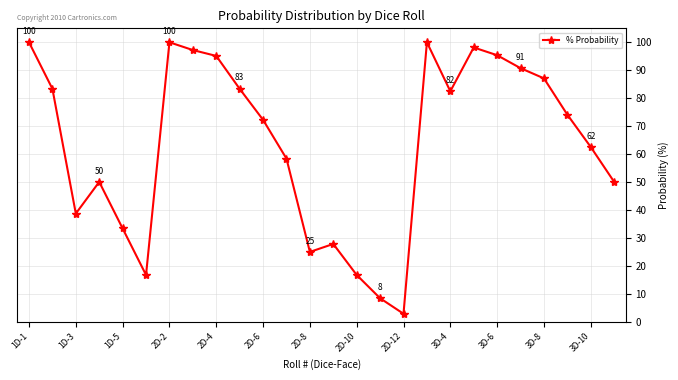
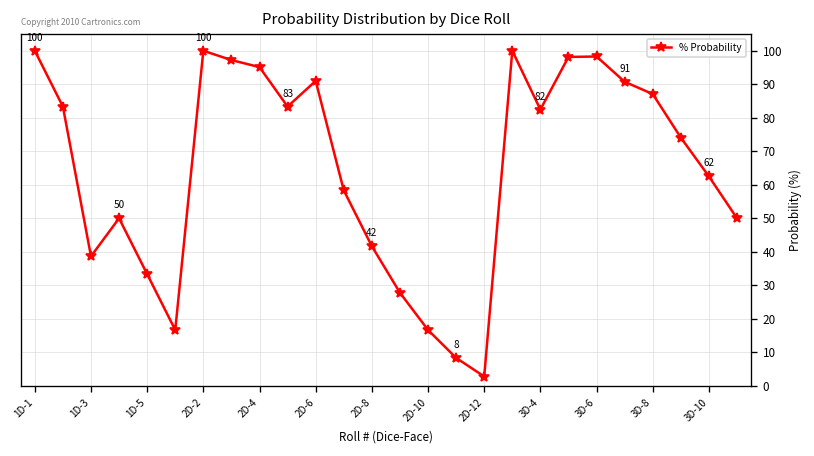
2D-6: 72 -> 91
2D-8: 25 -> 42
3D-6: 95 -> 98
